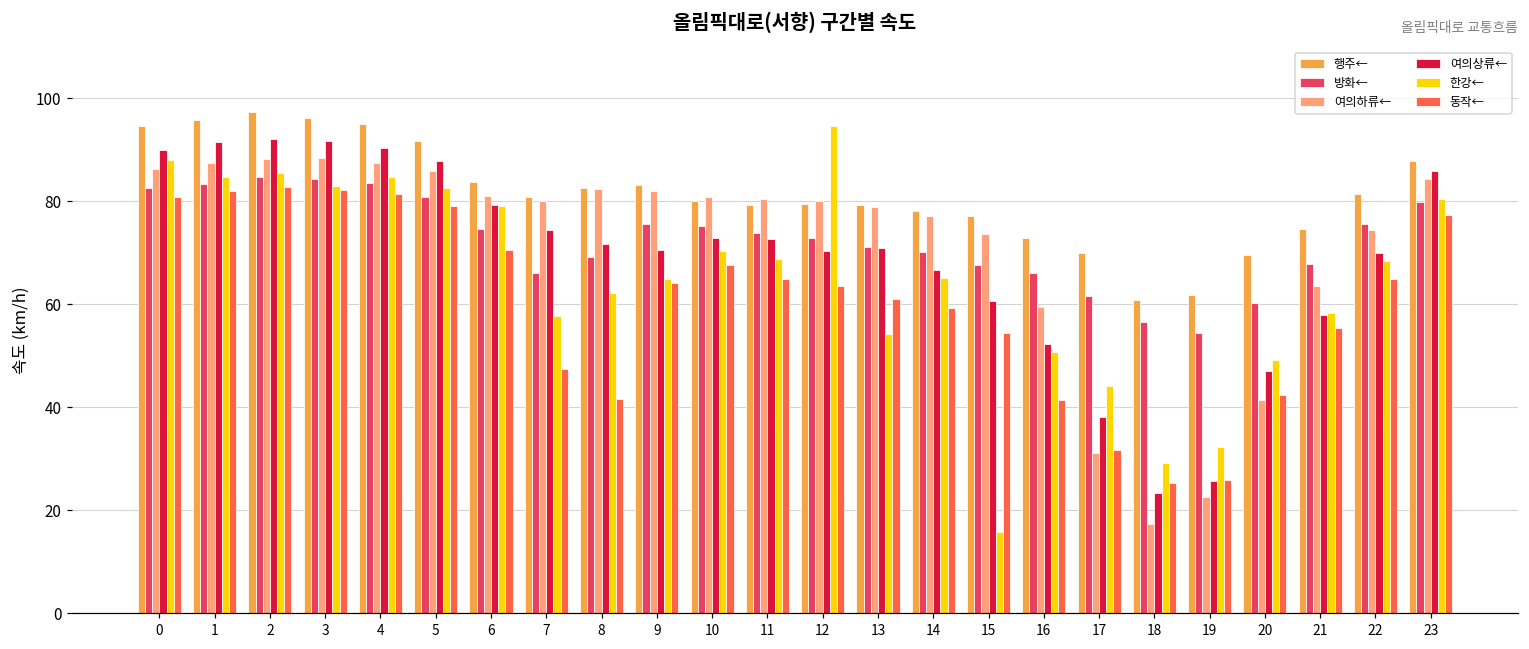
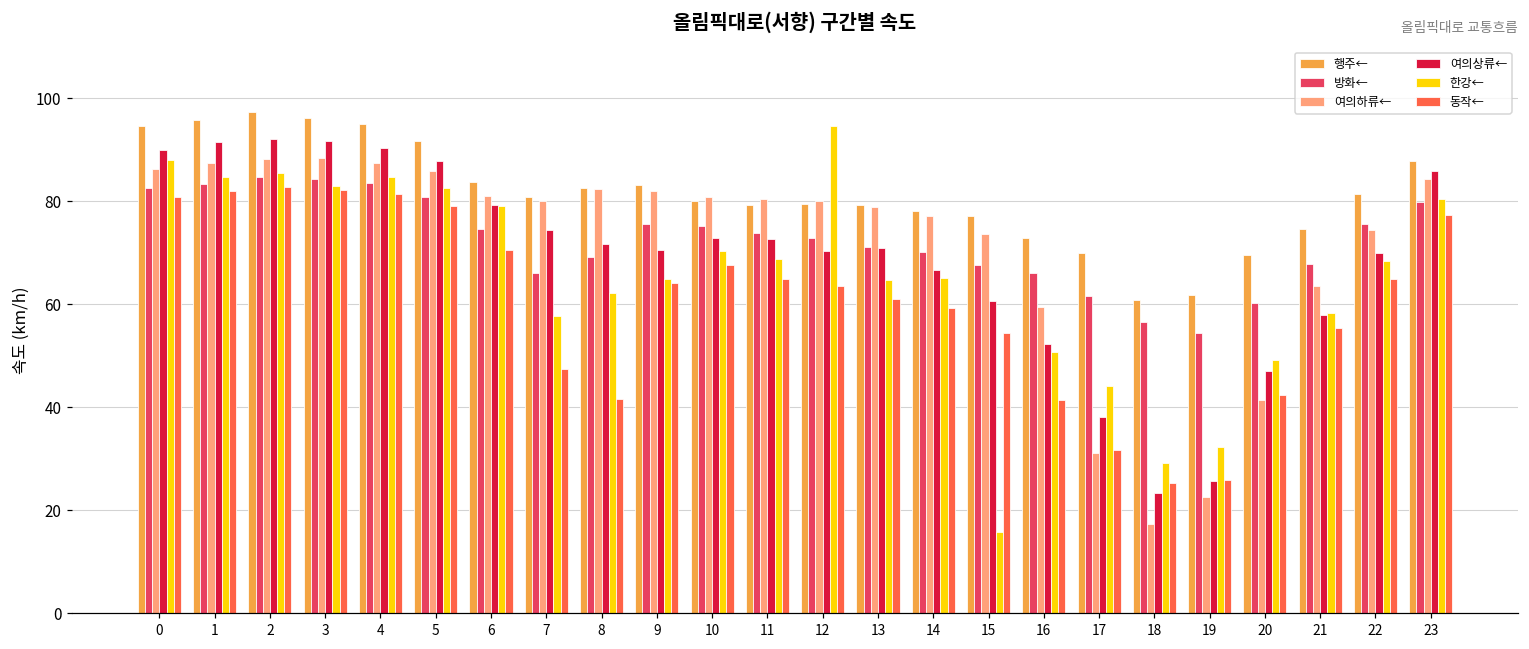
한강←, 13: 54 -> 65
